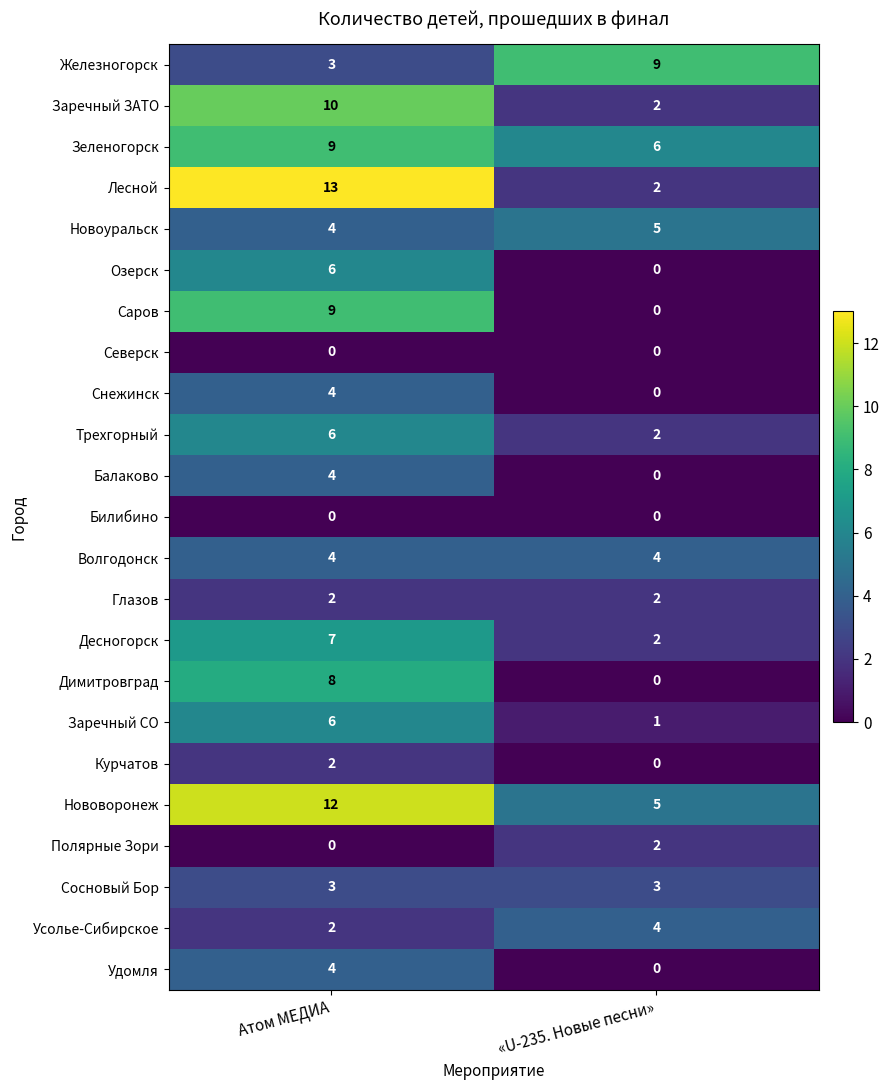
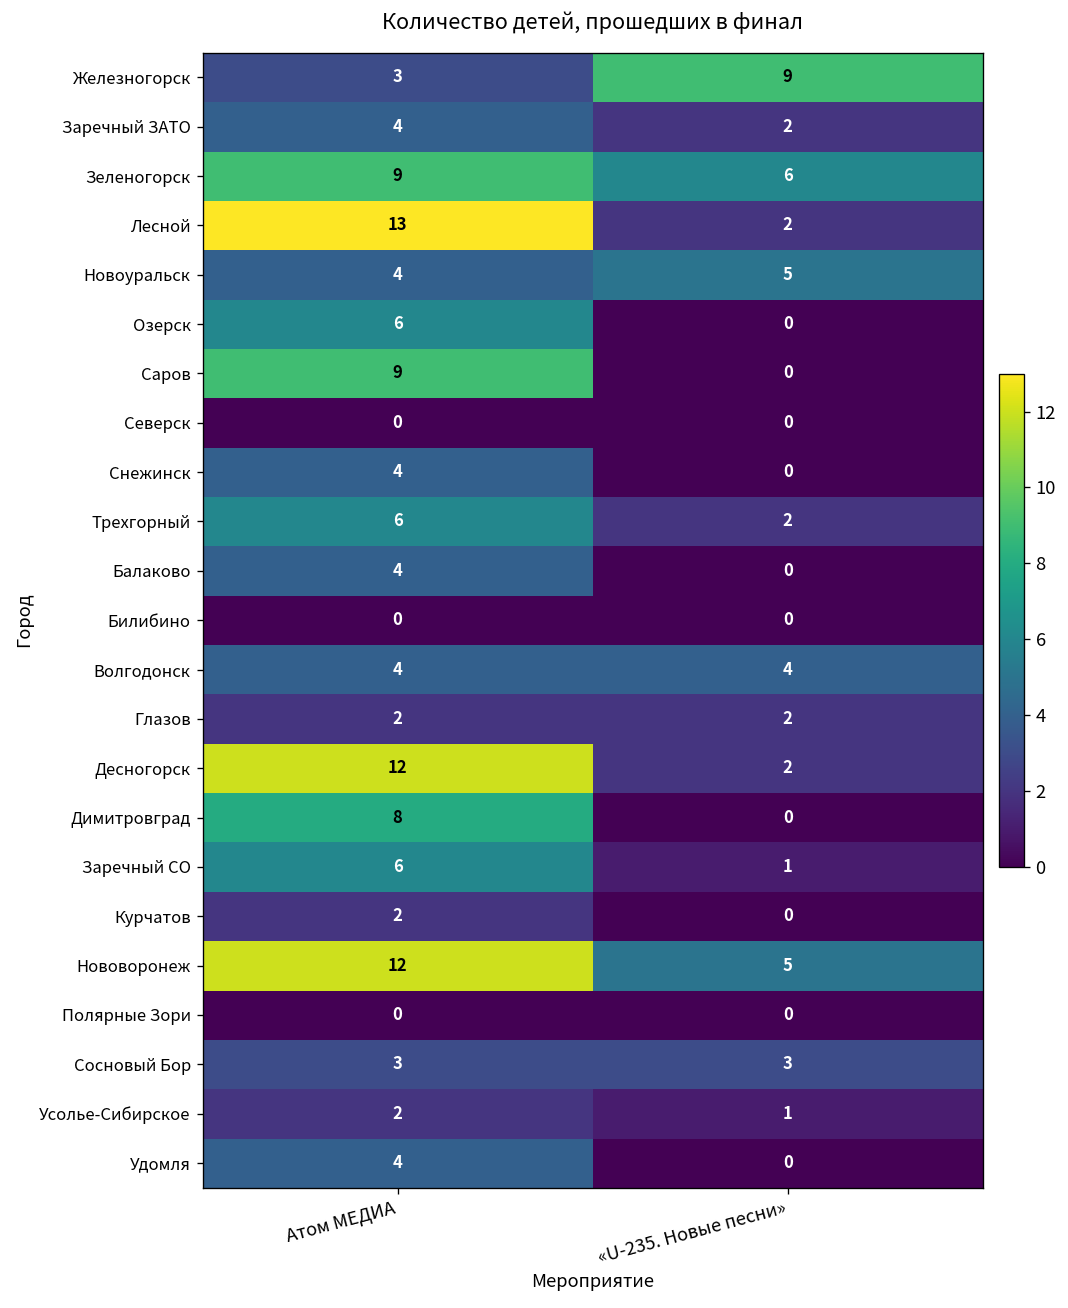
Заречный ЗАТО, Атом МЕДИА: 10 -> 4
Десногорск, Атом МЕДИА: 7 -> 12
Полярные Зори, «U-235. Новые песни»: 2 -> 0
Усолье-Сибирское, «U-235. Новые песни»: 4 -> 1
